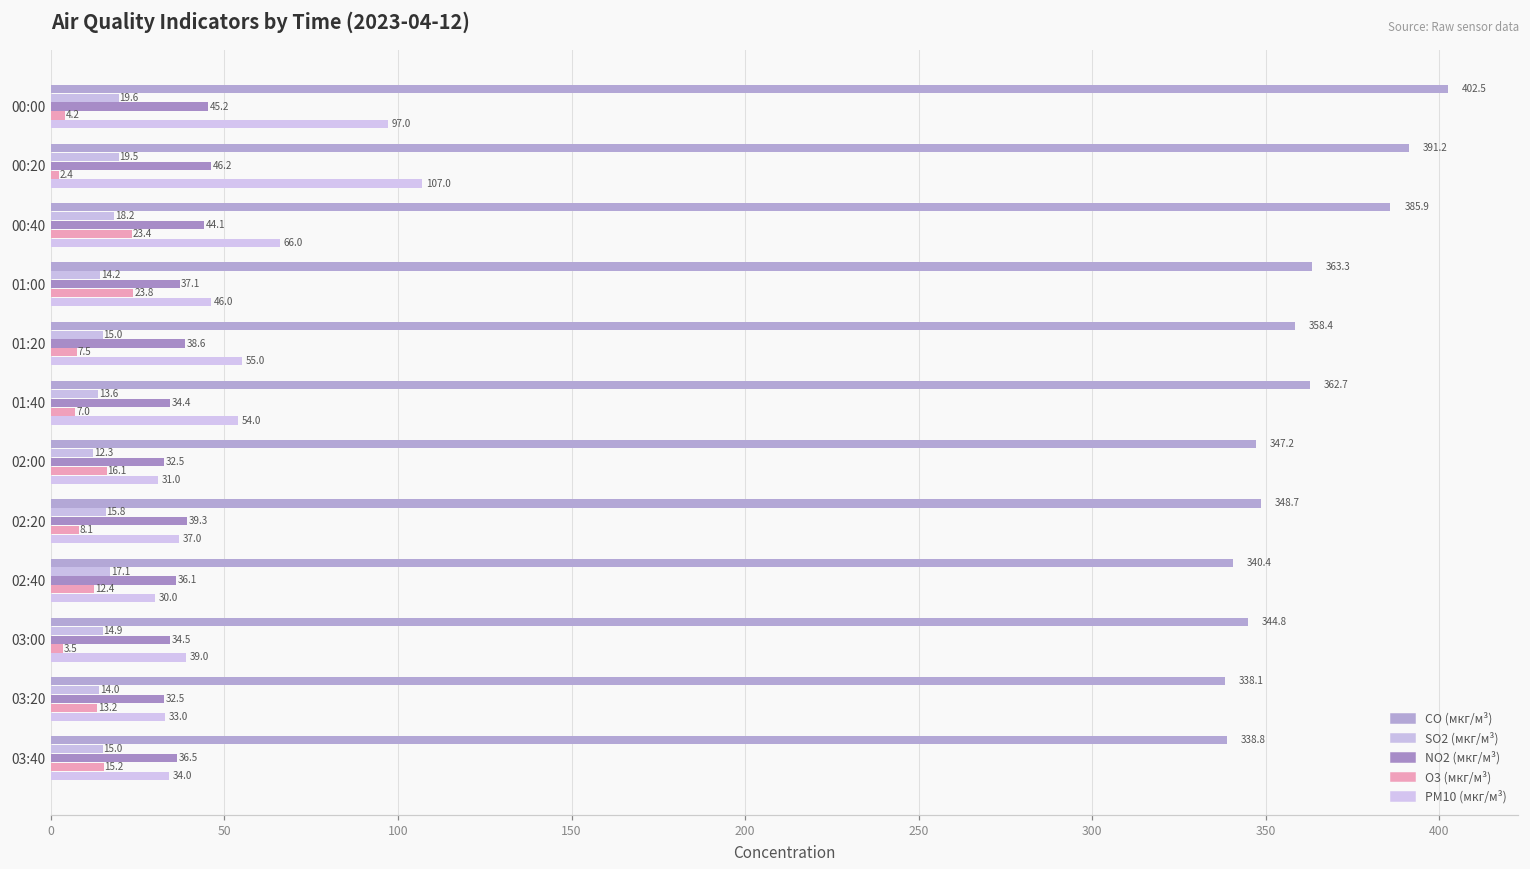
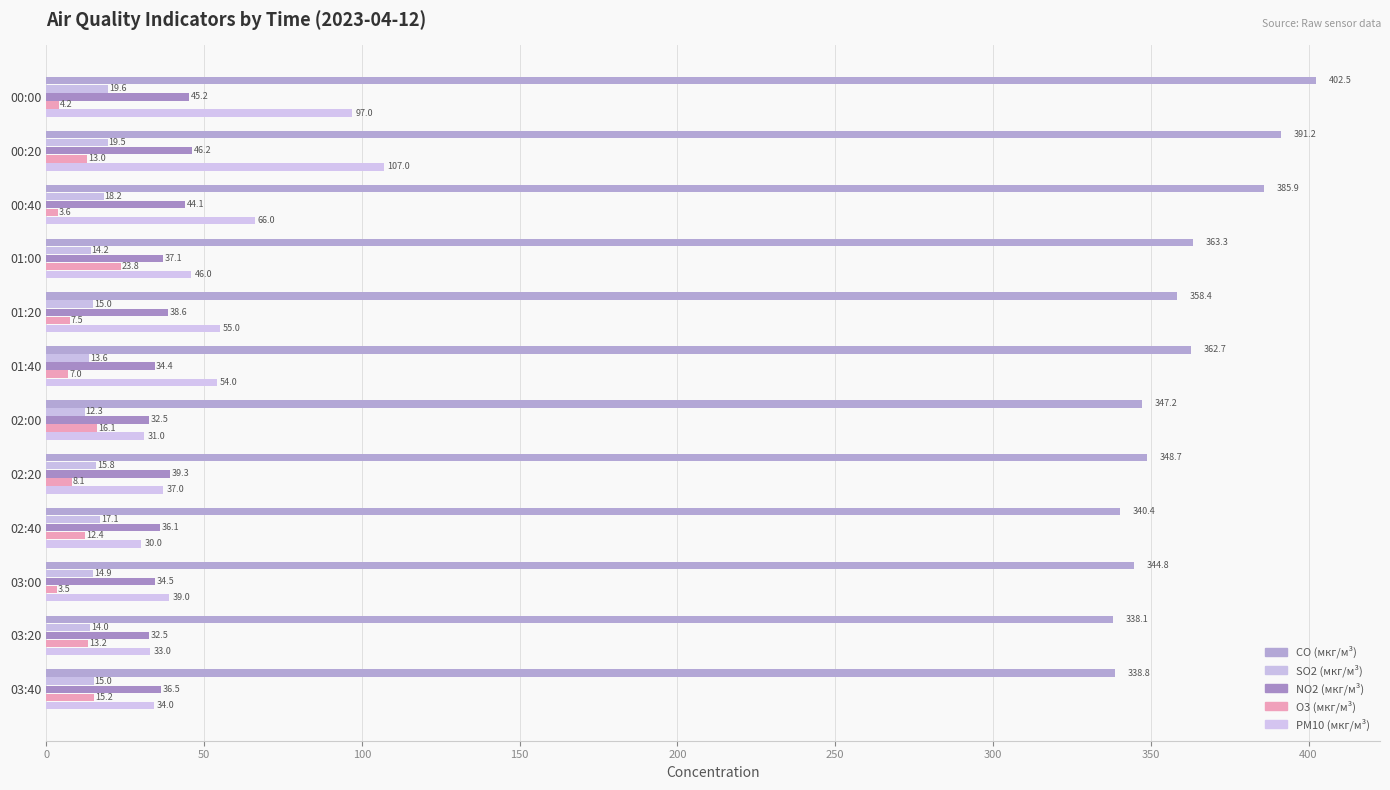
O3 (мкг/м³), 00:20: 2.4 -> 13.0
O3 (мкг/м³), 00:40: 23.4 -> 3.6
